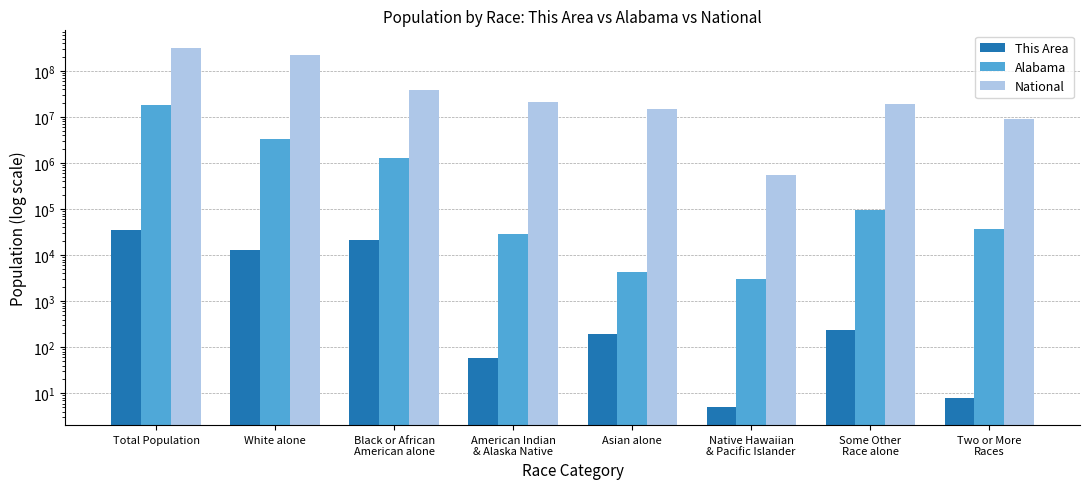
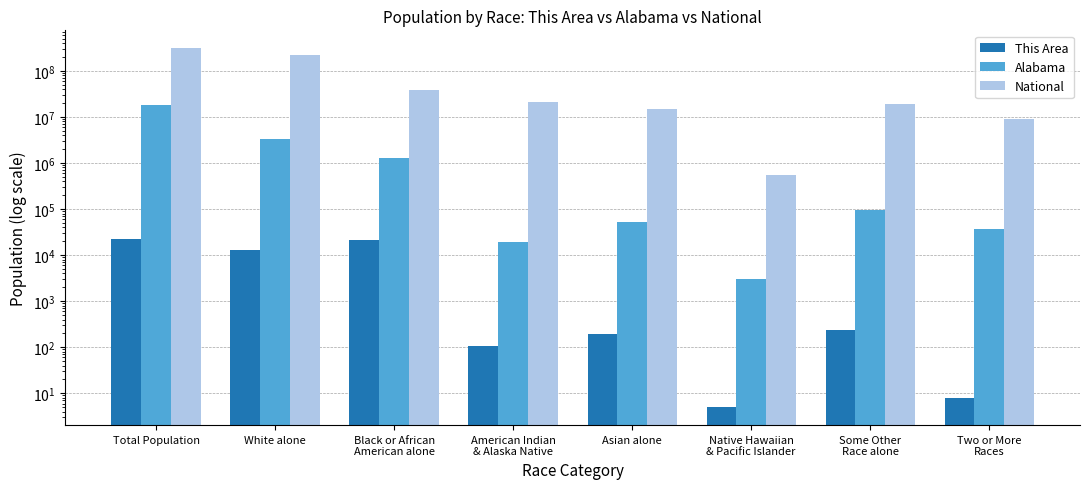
This Area, Total Population: 40000 -> 20000
This Area, American Indian & Alaska Native: 60 -> 100
Alabama, American Indian & Alaska Native: 30000 -> 19000
Alabama, Asian alone: 4000 -> 50000
